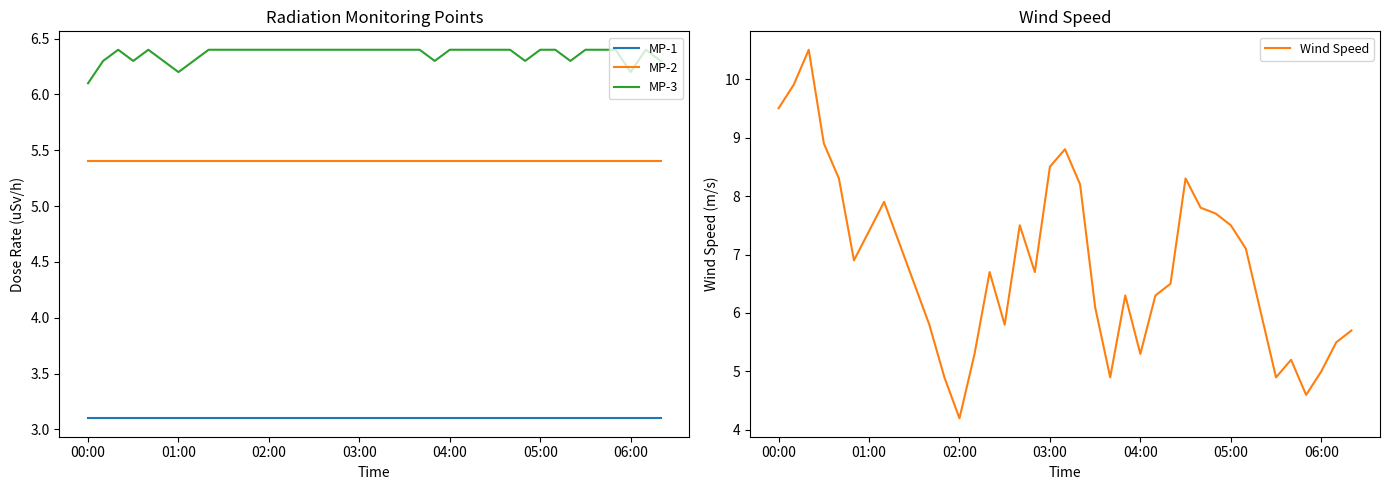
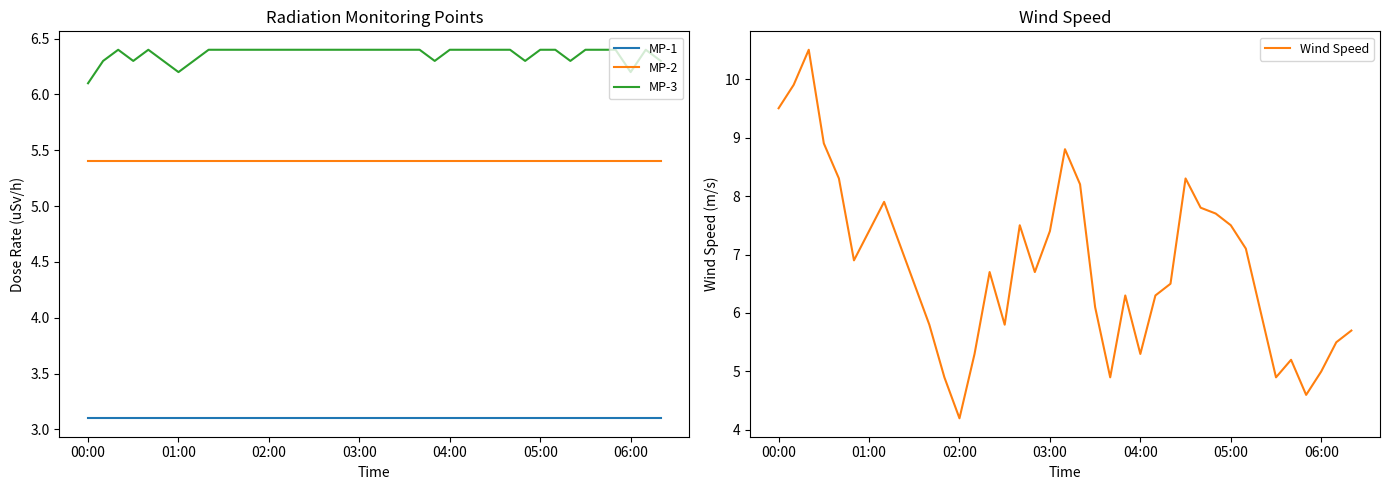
Wind Speed, 03:00: 8.5 -> 7.4
